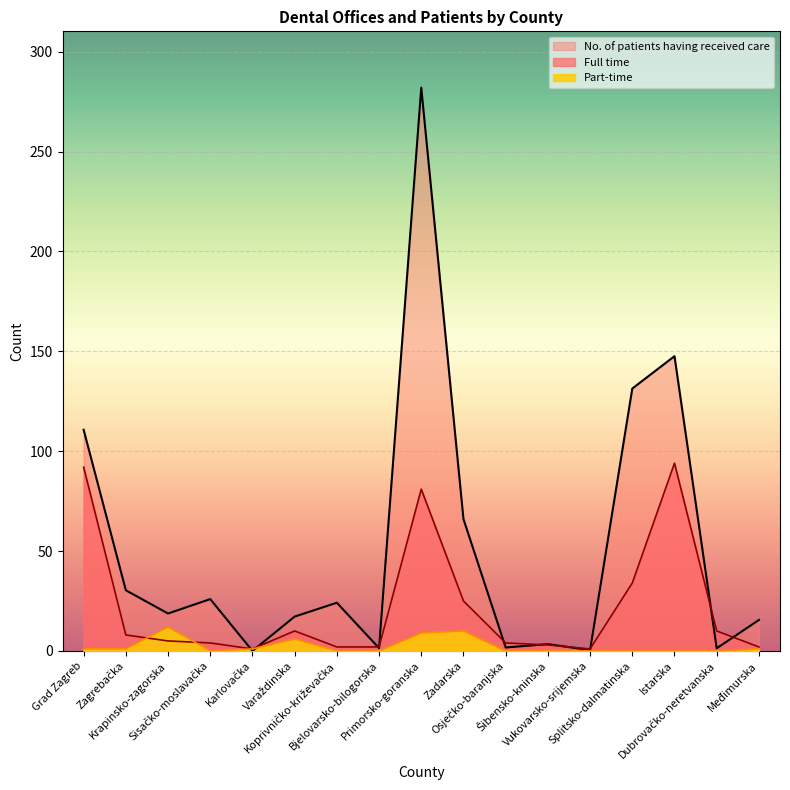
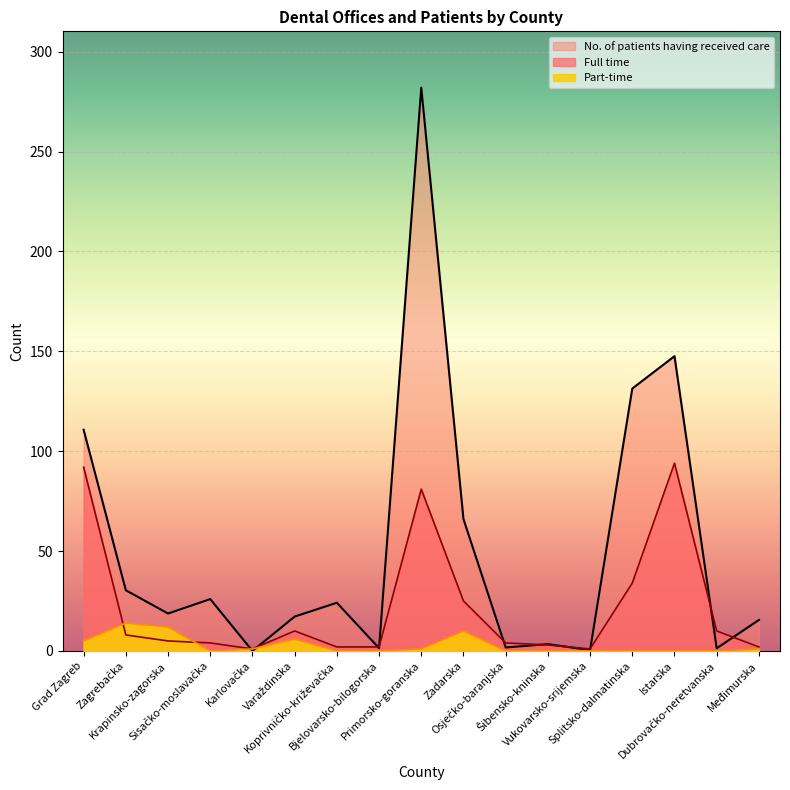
Part-time, Grad Zagreb: 1 -> 5
Part-time, Zagrebačka: 1 -> 14
Part-time, Primorsko-goranska: 9 -> 1
